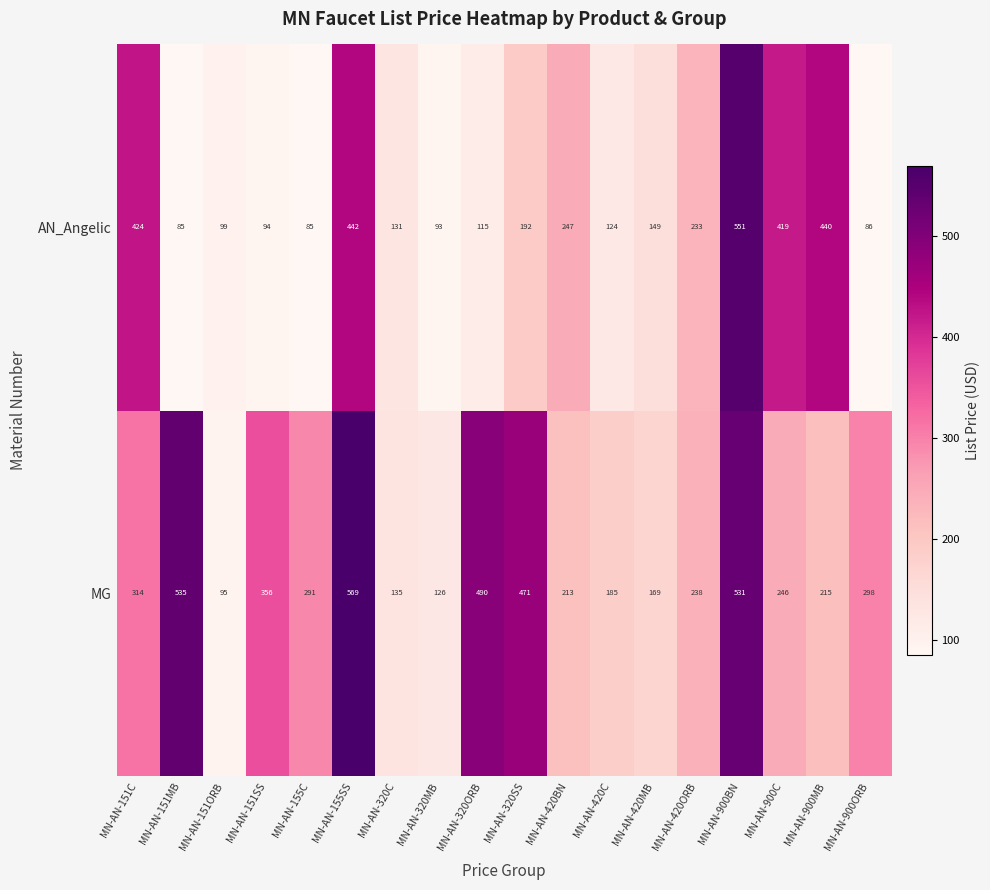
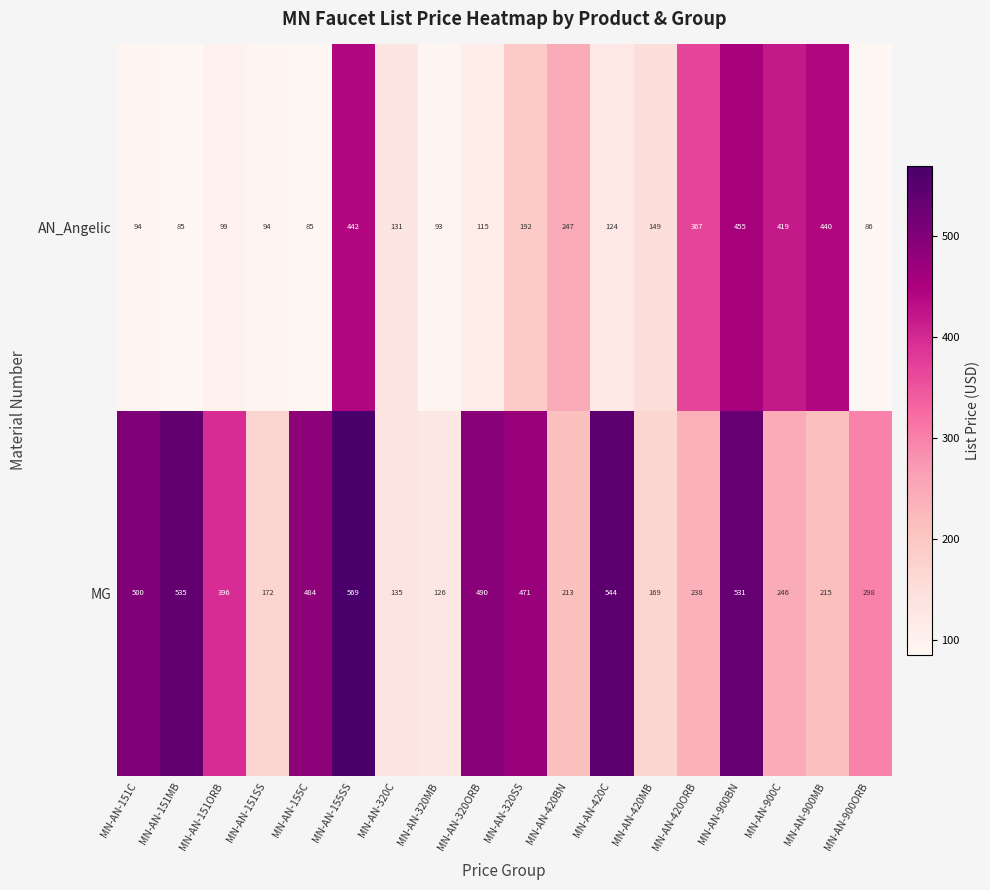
AN_Angelic, MN-AN-151C: 424 -> 94
AN_Angelic, MN-AN-420ORB: 233 -> 367
AN_Angelic, MN-AN-900BN: 551 -> 455
MG, MN-AN-151C: 314 -> 500
MG, MN-AN-151ORB: 95 -> 396
MG, MN-AN-151SS: 356 -> 172
MG, MN-AN-155C: 291 -> 484
MG, MN-AN-420C: 185 -> 544
